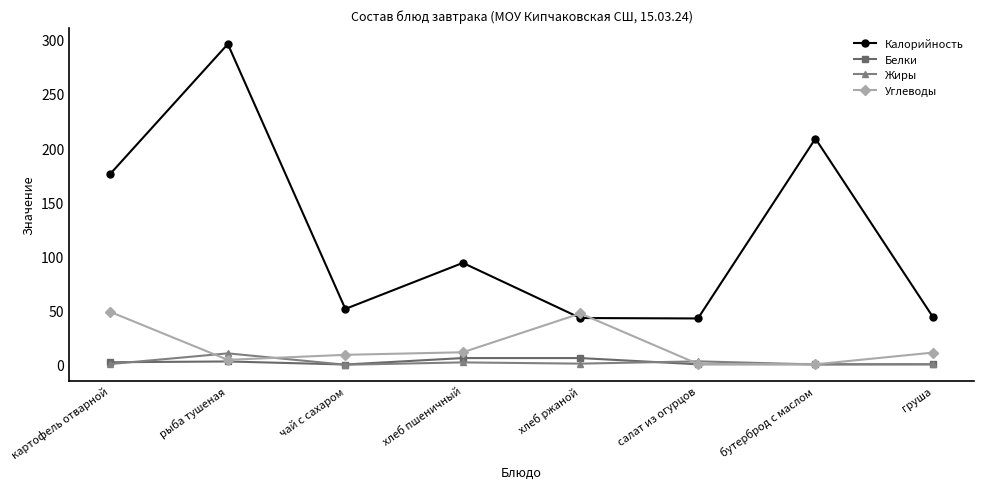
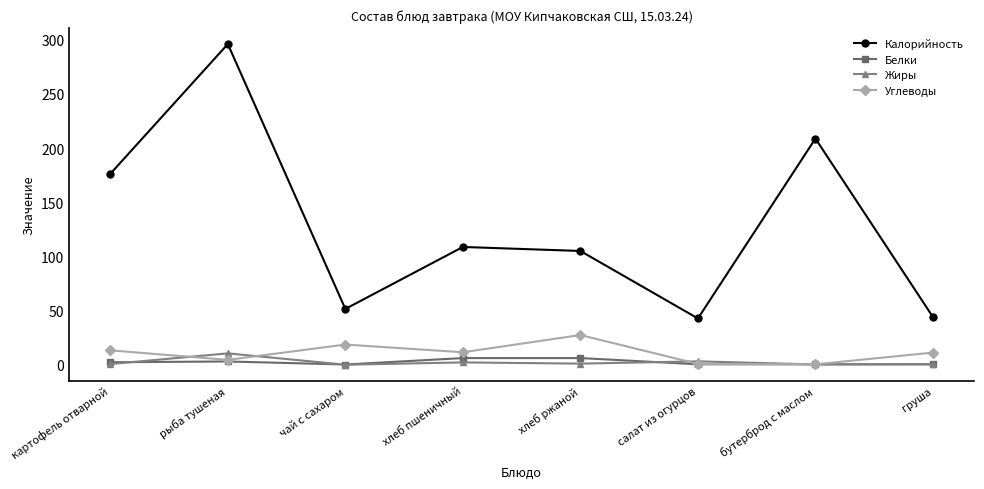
Углеводы, картофель отварной: 49 -> 13
Углеводы, чай с сахаром: 9 -> 19
Калорийность, хлеб пшеничный: 94 -> 109
Калорийность, хлеб ржаной: 43 -> 105
Углеводы, хлеб ржаной: 47 -> 27
